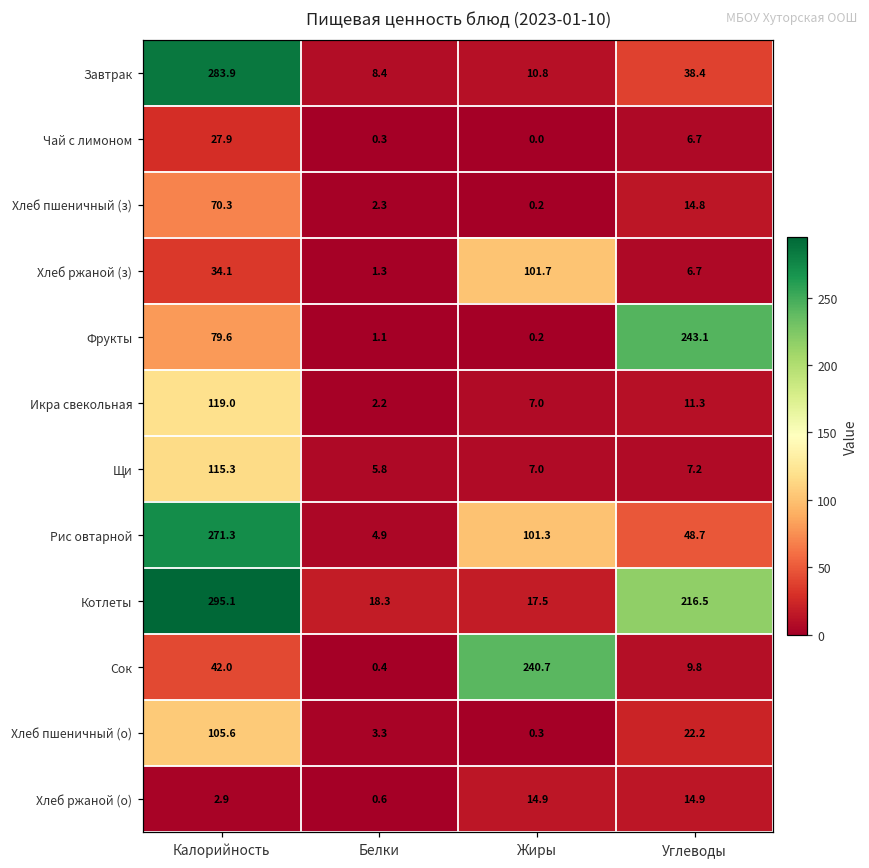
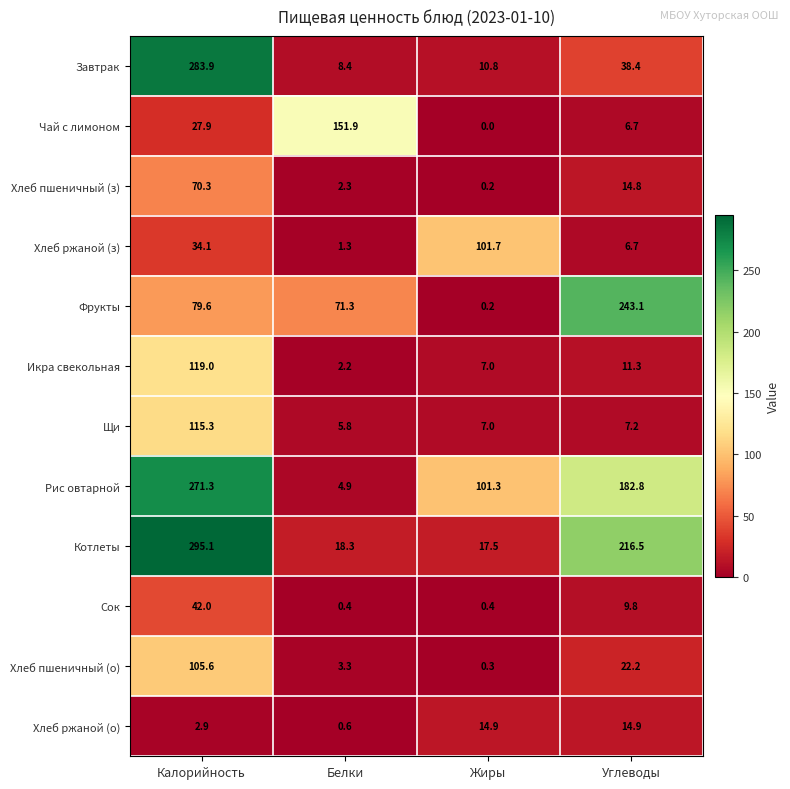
Чай с лимоном, Белки: 0.3 -> 151.9
Фрукты, Белки: 1.1 -> 71.3
Рис овтарной, Углеводы: 48.7 -> 182.8
Сок, Жиры: 240.7 -> 0.4
